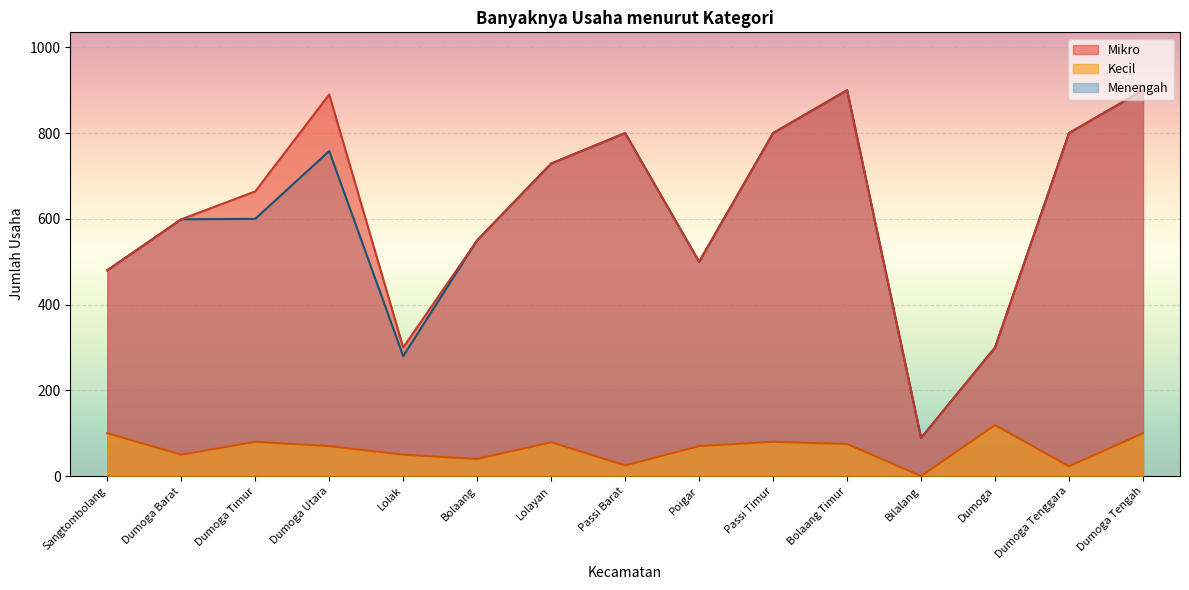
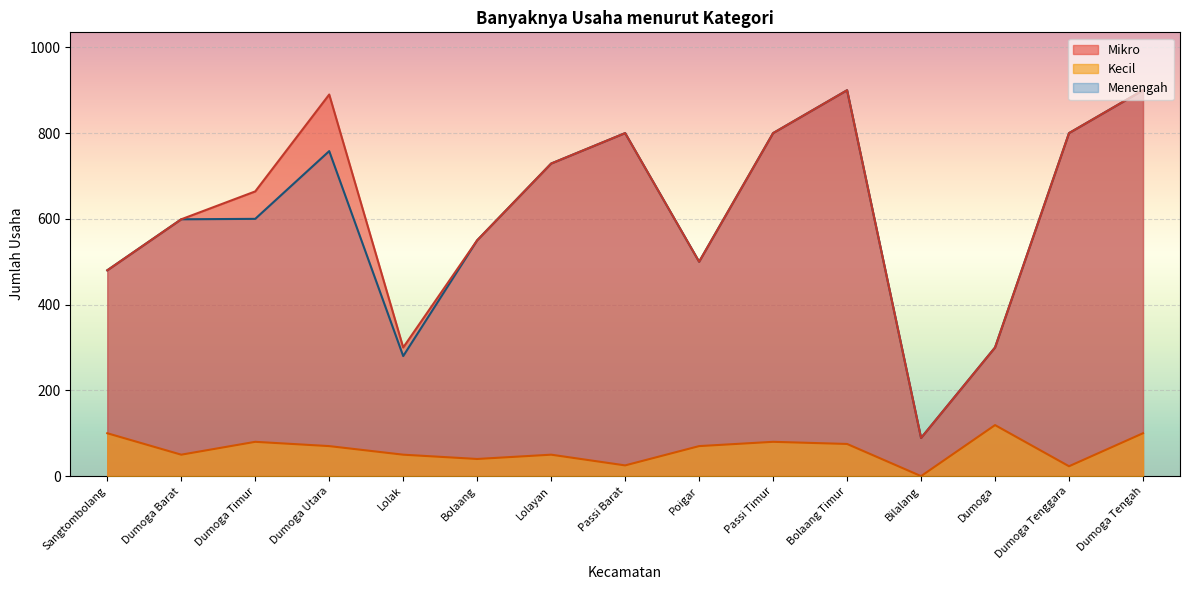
Kecil, Lolayan: 80 -> 50
